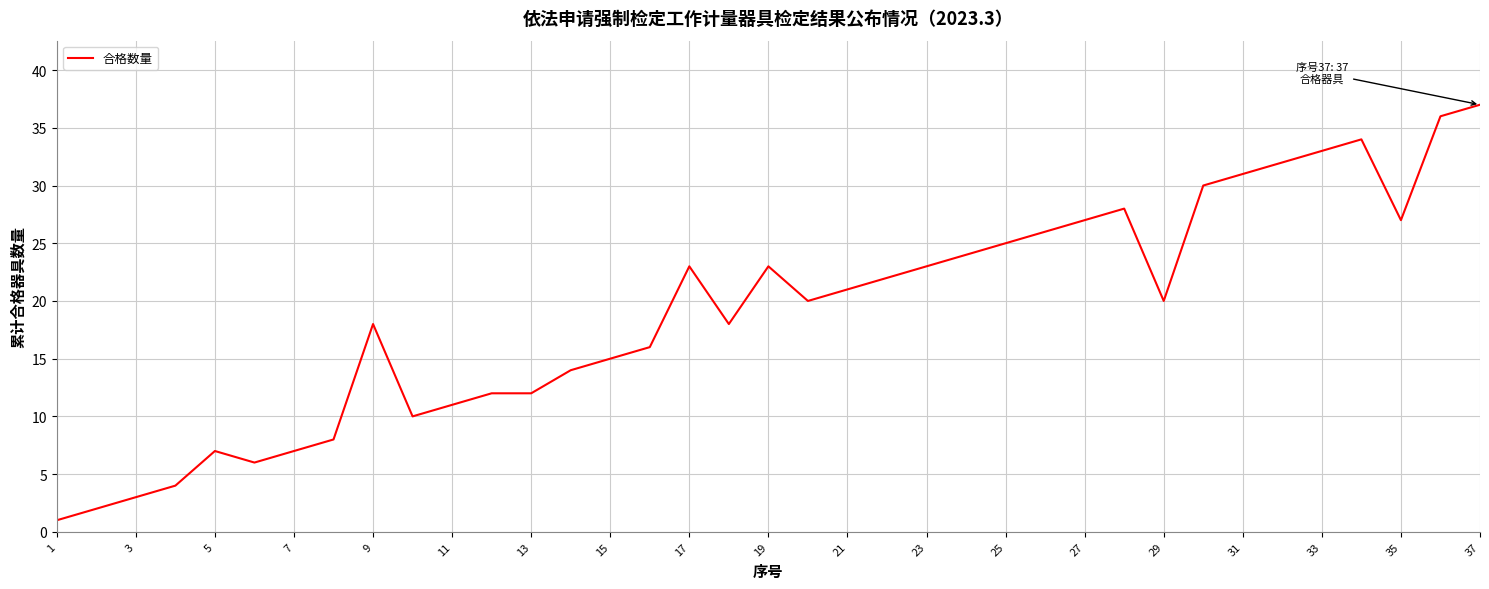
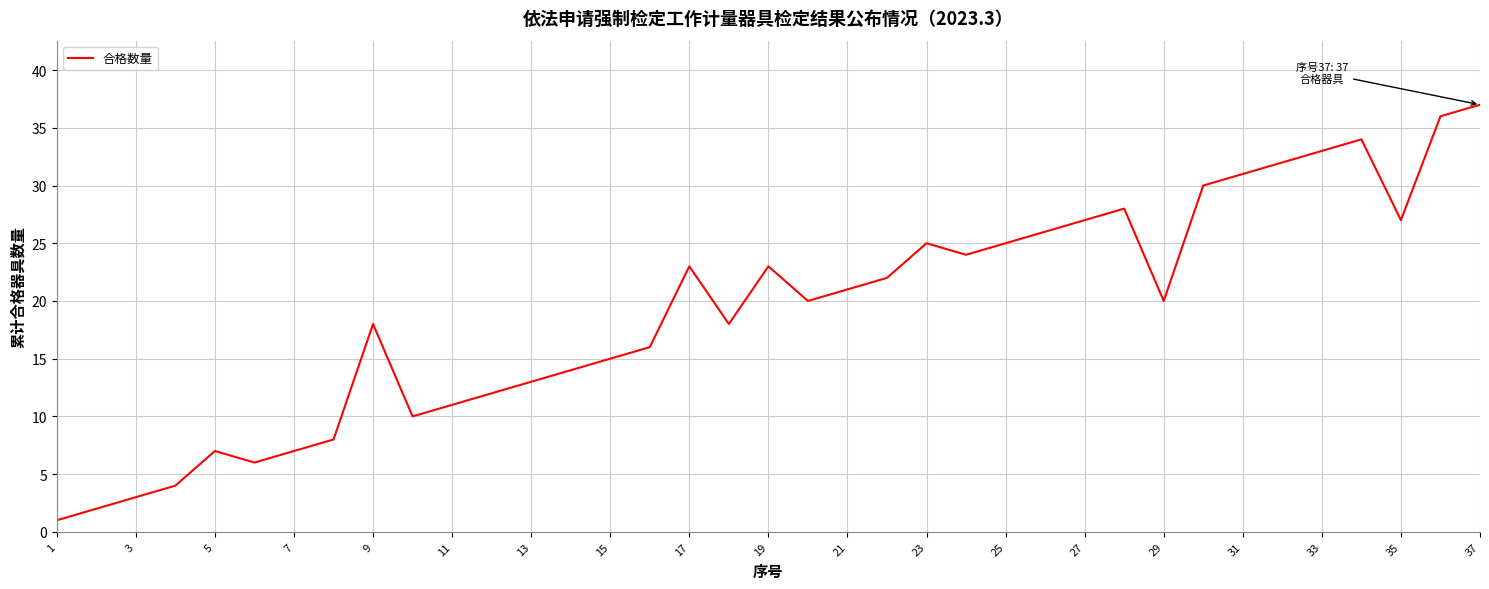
13: 12 -> 13
23: 23 -> 25
